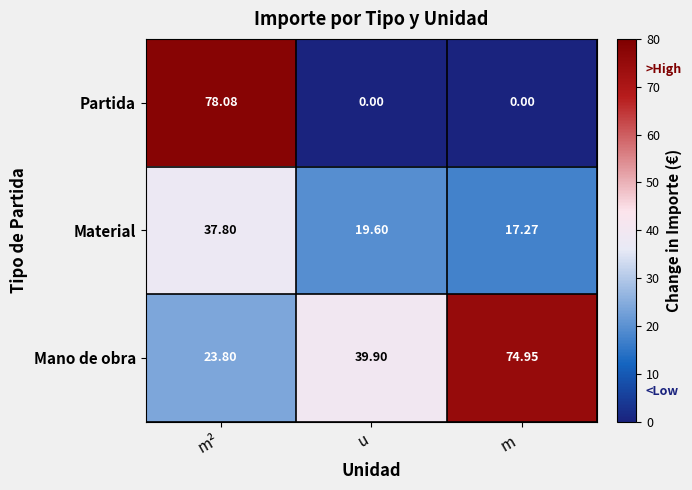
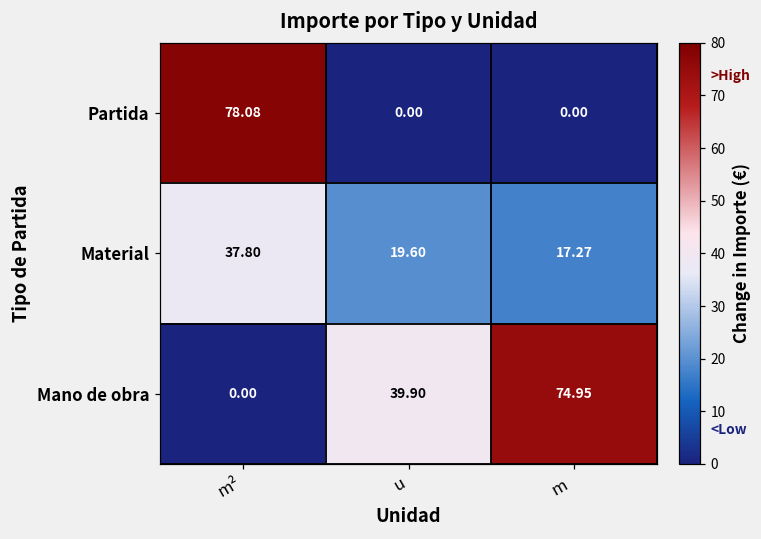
Mano de obra, m²: 23.80 -> 0.00
